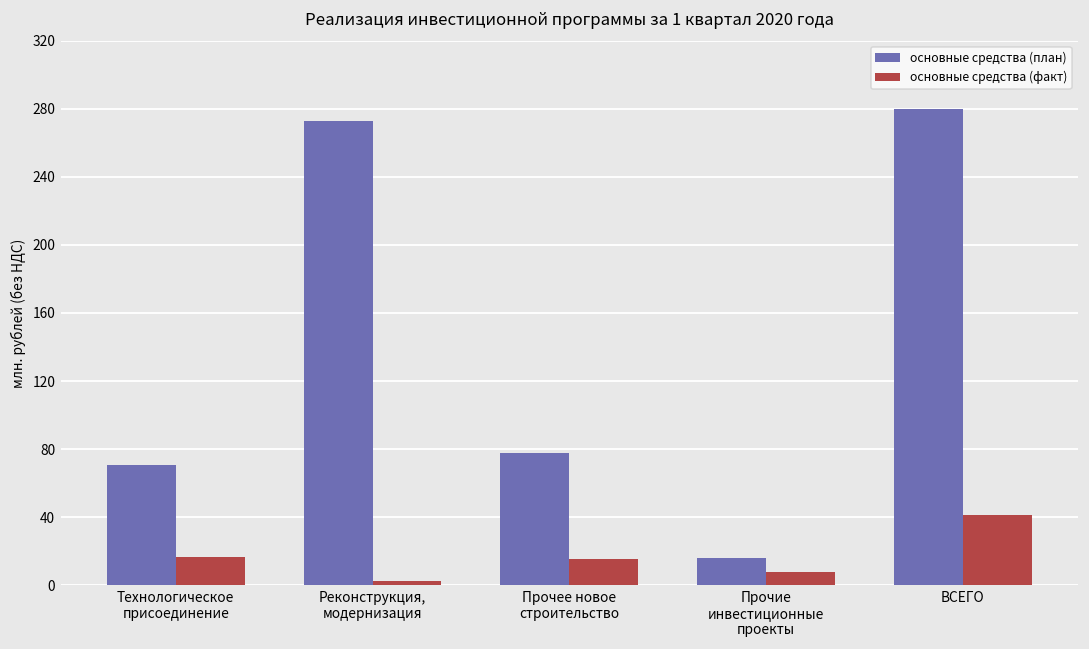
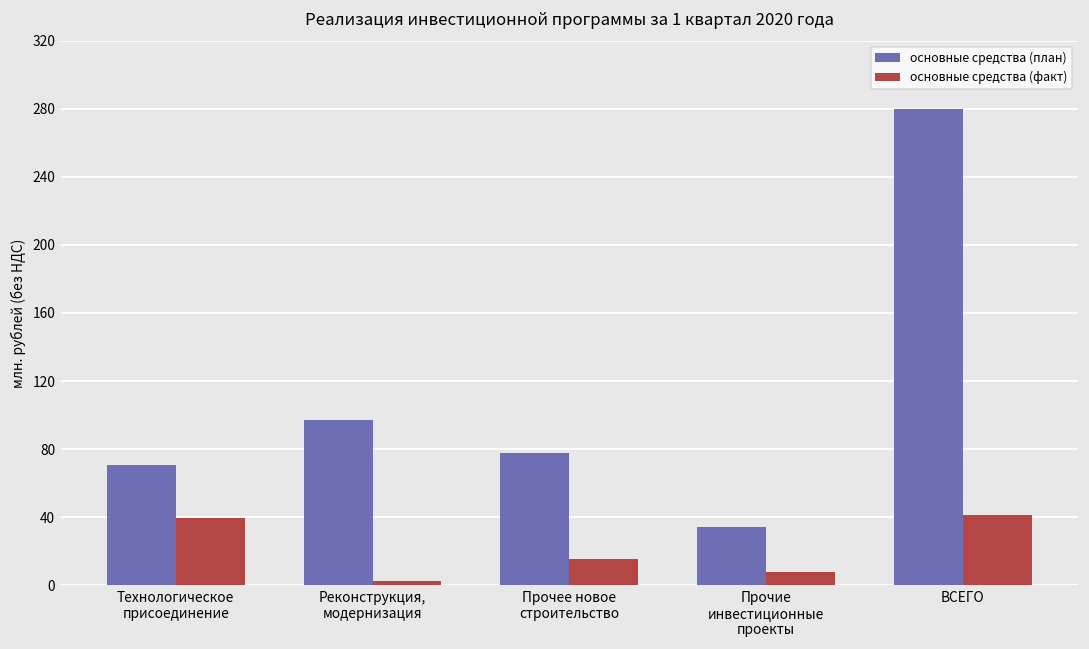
основные средства (факт), Технологическое присоединение: 17 -> 40
основные средства (план), Реконструкция, модернизация: 273 -> 97
основные средства (план), Прочие инвестиционные проекты: 16 -> 34
